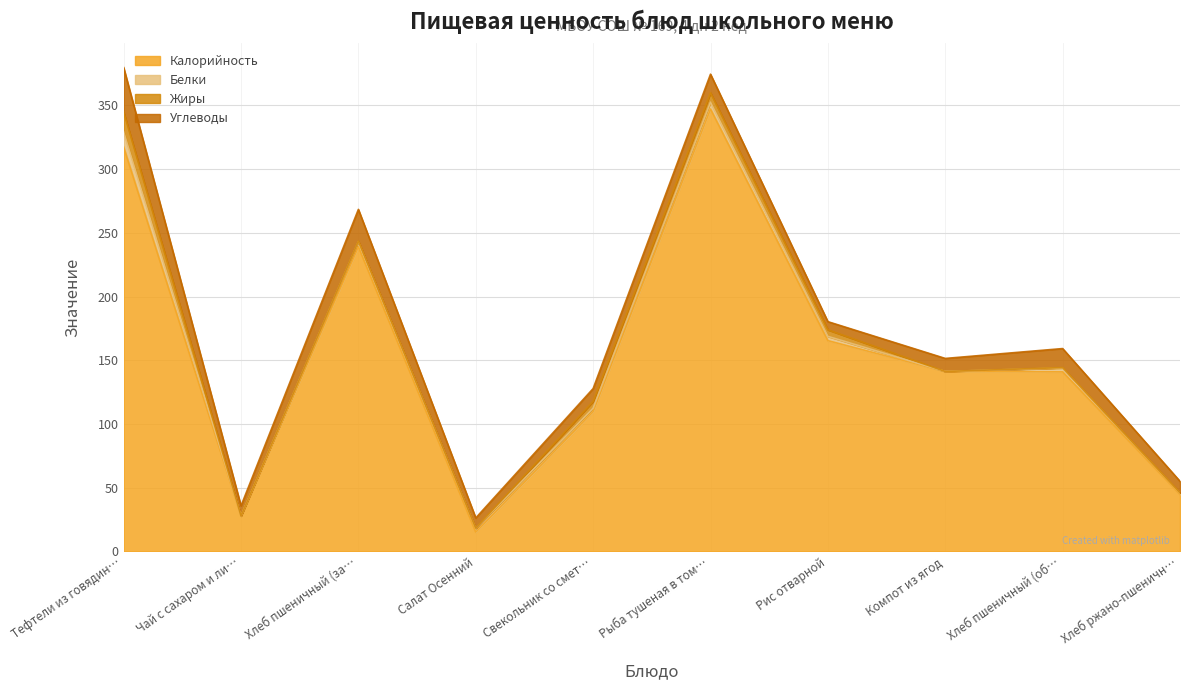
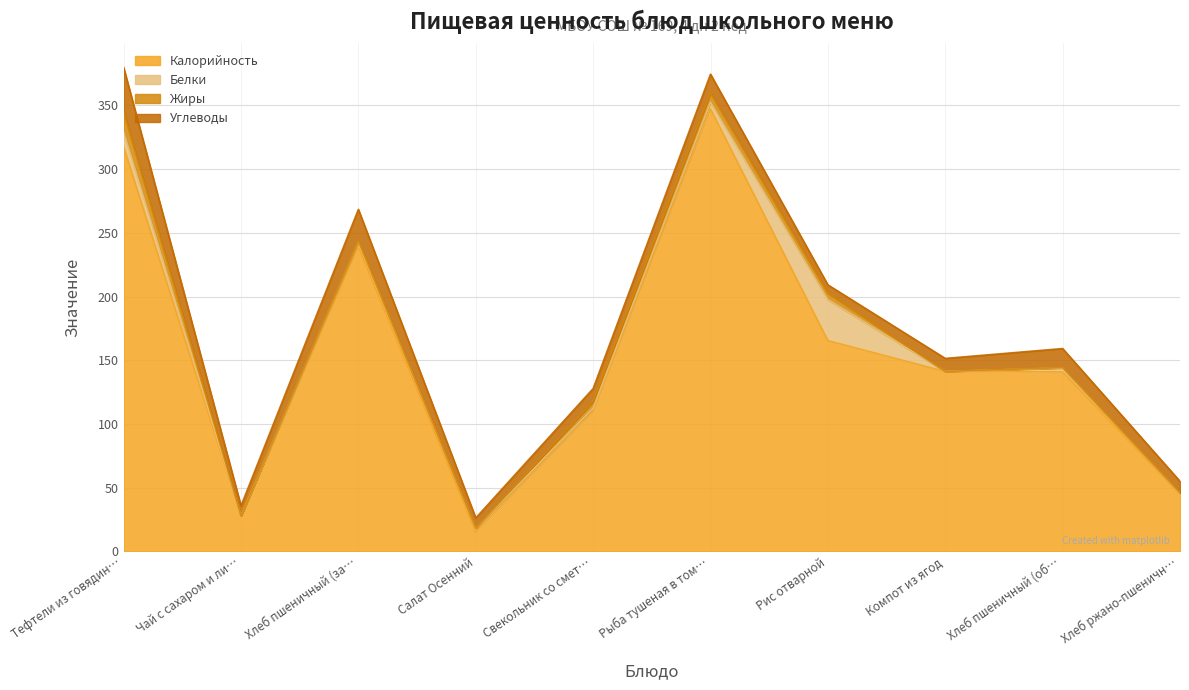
Белки, Рис отварной: 3 -> 32
